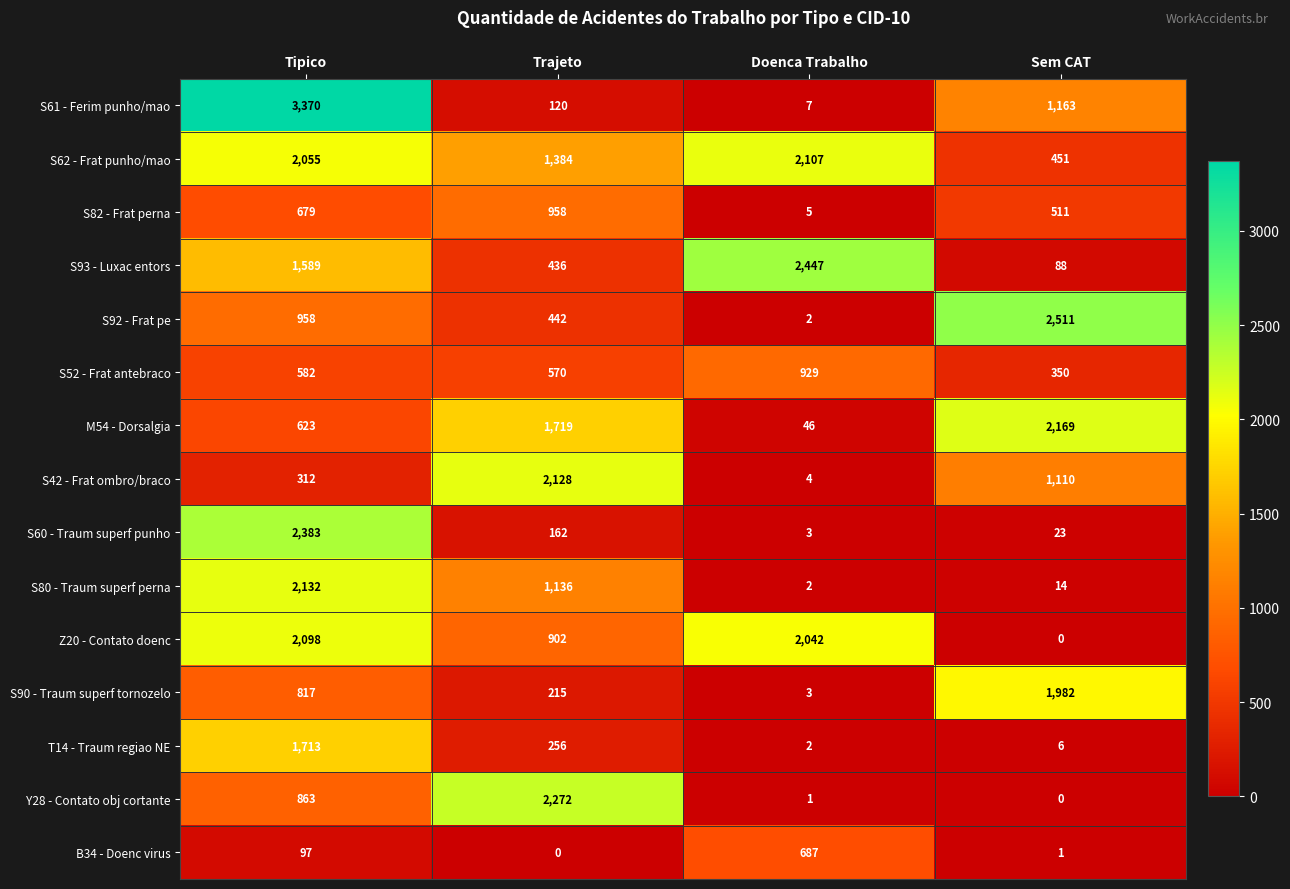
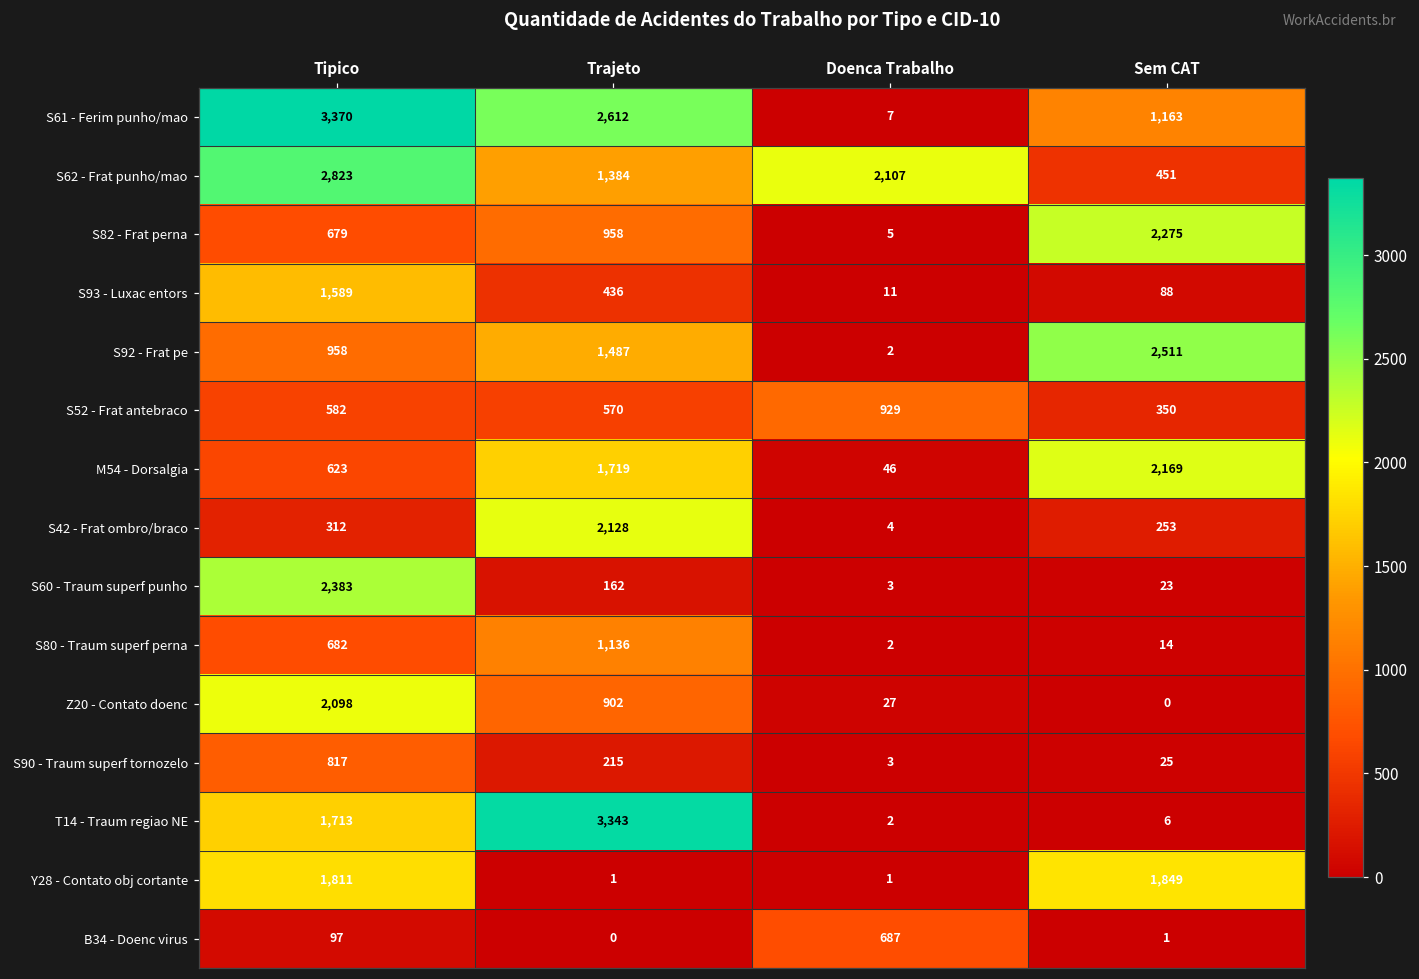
S61 - Ferim punho/mao, Trajeto: 120 -> 2,612
S62 - Frat punho/mao, Tipico: 2,055 -> 2,823
S82 - Frat perna, Sem CAT: 511 -> 2,275
S93 - Luxac entors, Doenca Trabalho: 2,447 -> 11
S92 - Frat pe, Trajeto: 442 -> 1,487
S42 - Frat ombro/braco, Sem CAT: 1,110 -> 253
S80 - Traum superf perna, Tipico: 2,132 -> 682
Z20 - Contato doenc, Doenca Trabalho: 2,042 -> 27
S90 - Traum superf tornozelo, Sem CAT: 1,982 -> 25
T14 - Traum regiao NE, Trajeto: 256 -> 3,343
Y28 - Contato obj cortante, Tipico: 863 -> 1,811
Y28 - Contato obj cortante, Trajeto: 2,272 -> 1
Y28 - Contato obj cortante, Sem CAT: 0 -> 1,849
